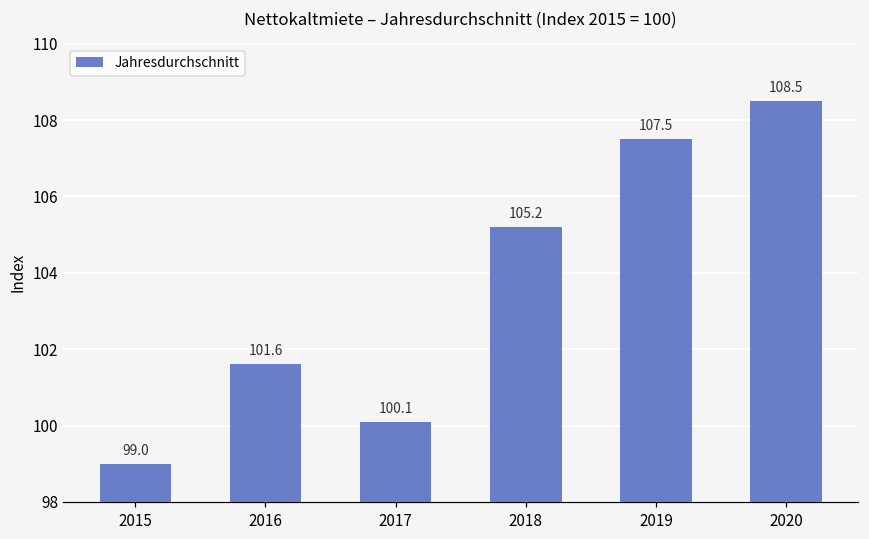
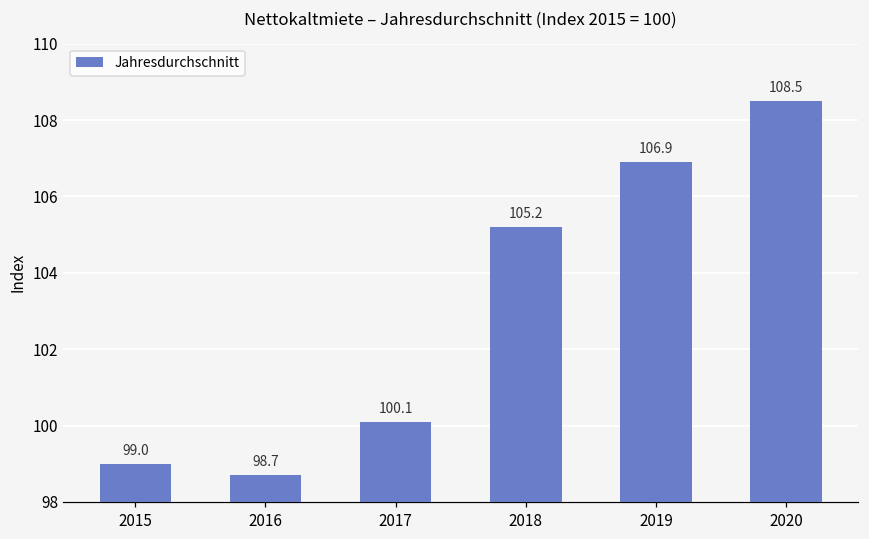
2016: 101.6 -> 98.7
2019: 107.5 -> 106.9
